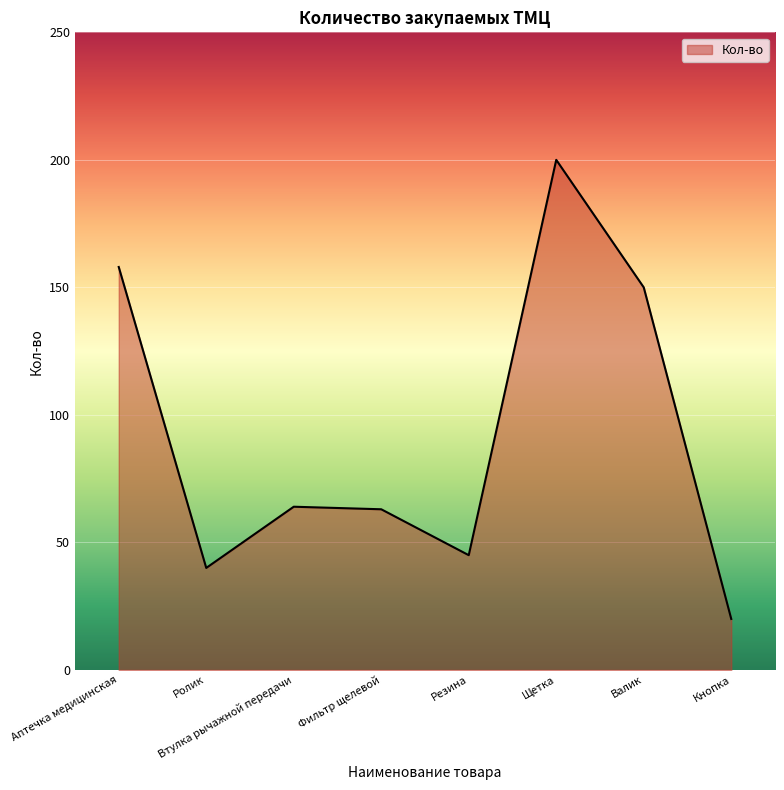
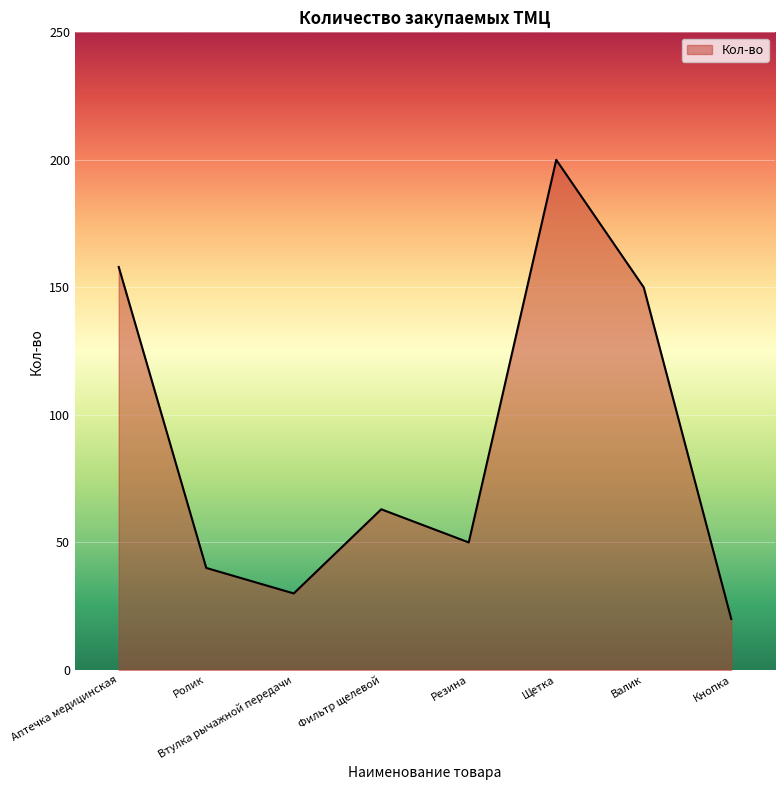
Втулка рычажной передачи: 64 -> 30
Резина: 45 -> 50
